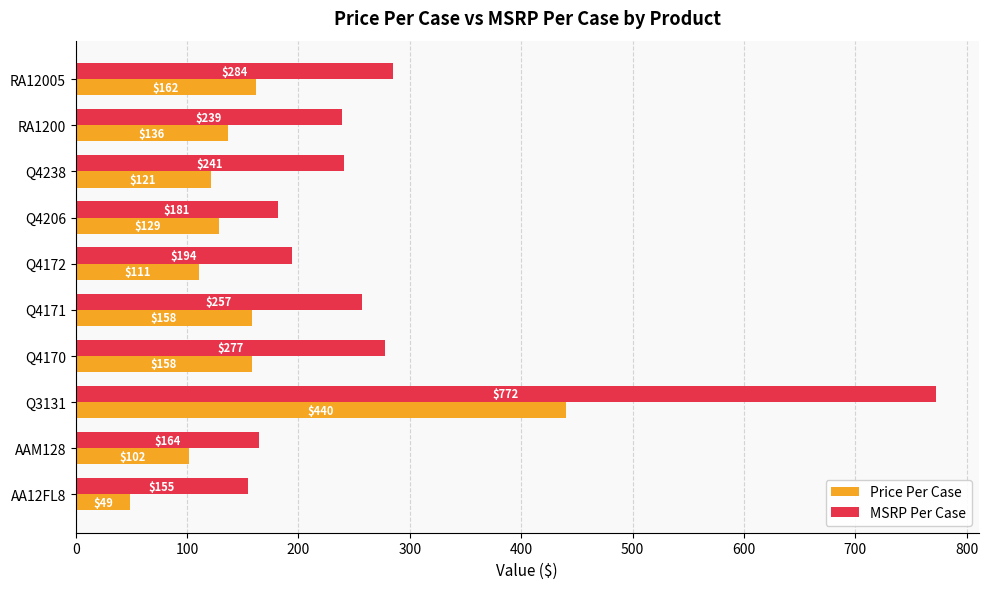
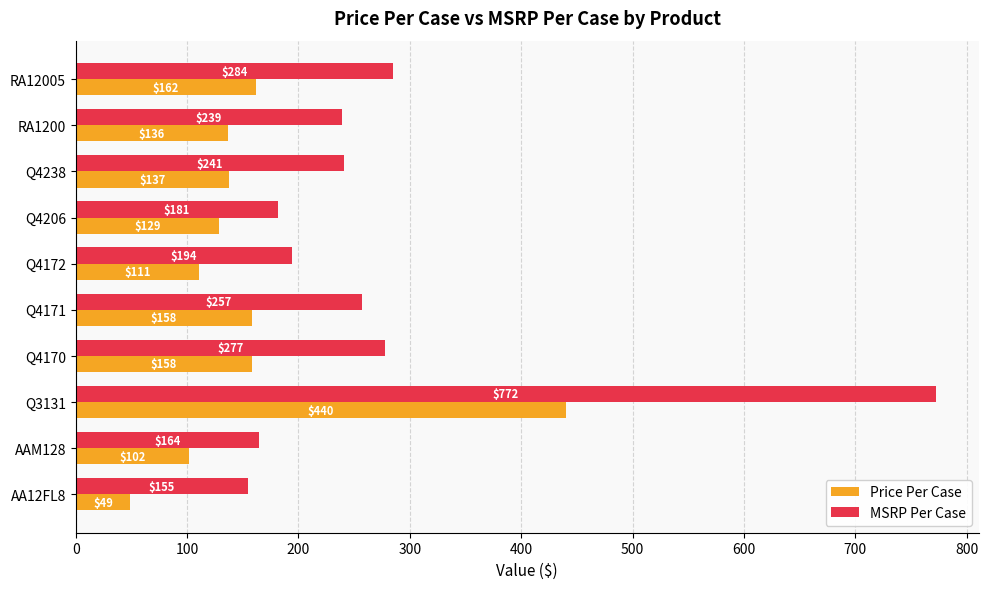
Price Per Case, Q4238: $121 -> $137
